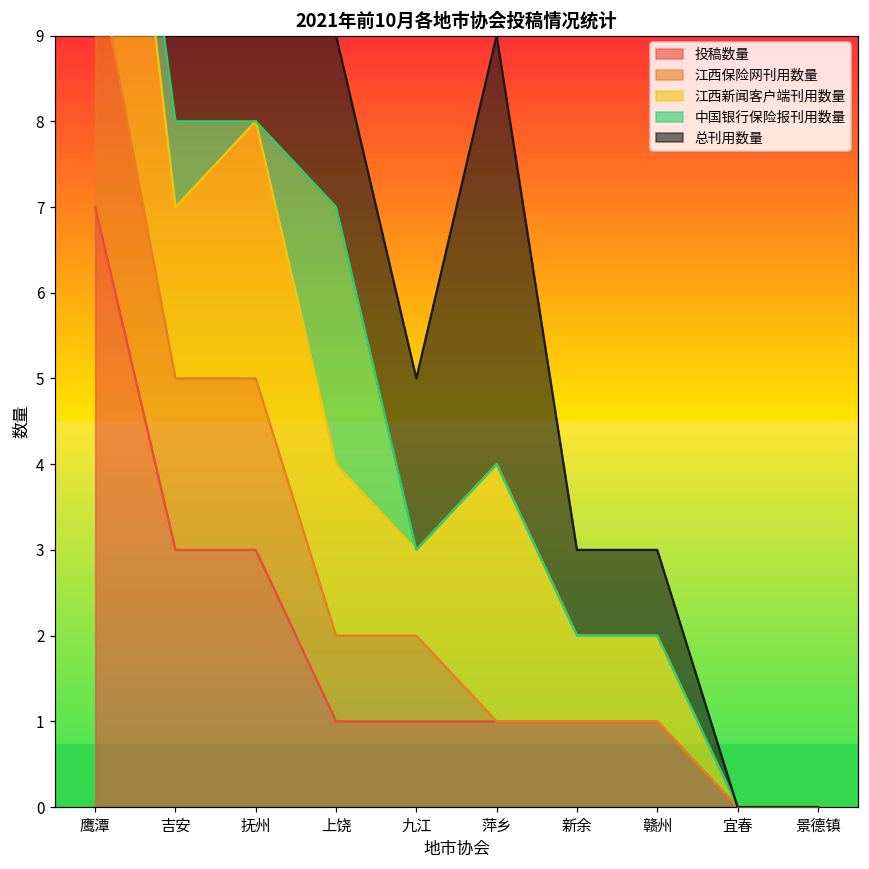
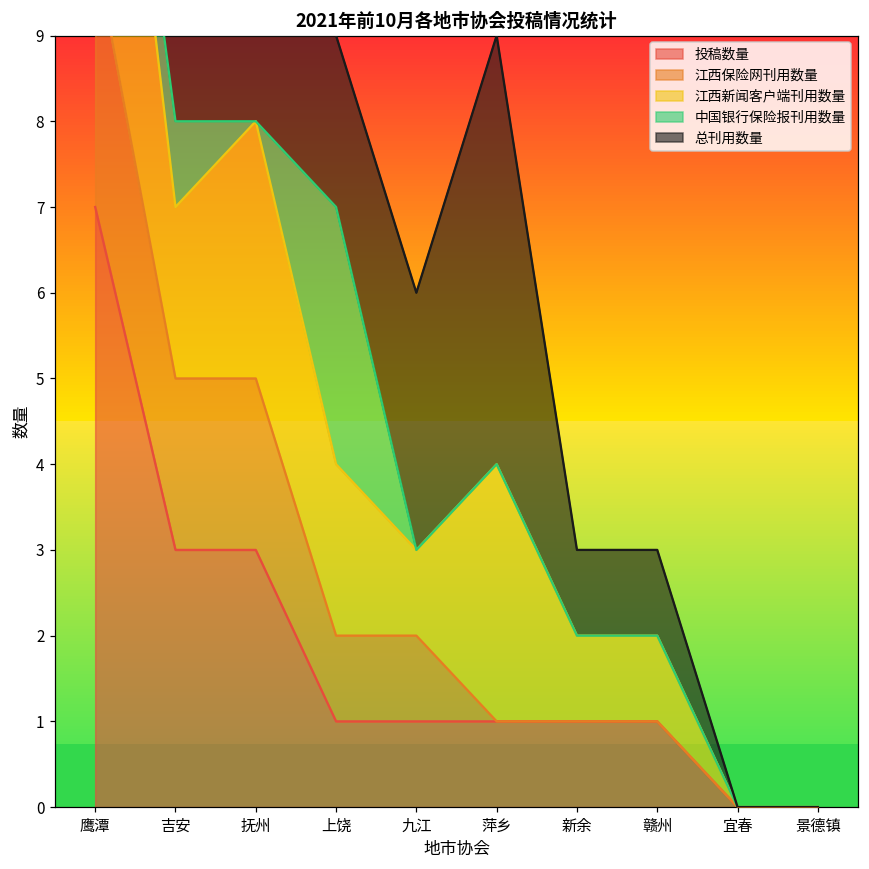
总刊用数量, 九江: 2 -> 3
